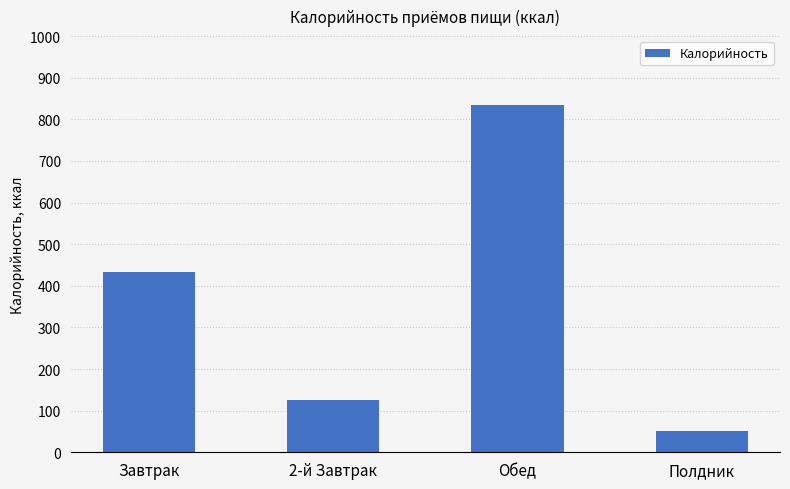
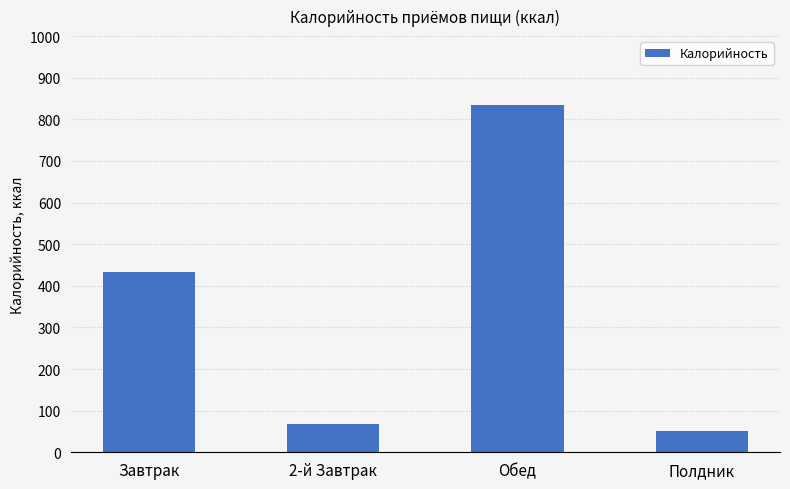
2-й Завтрак: 130 -> 70
